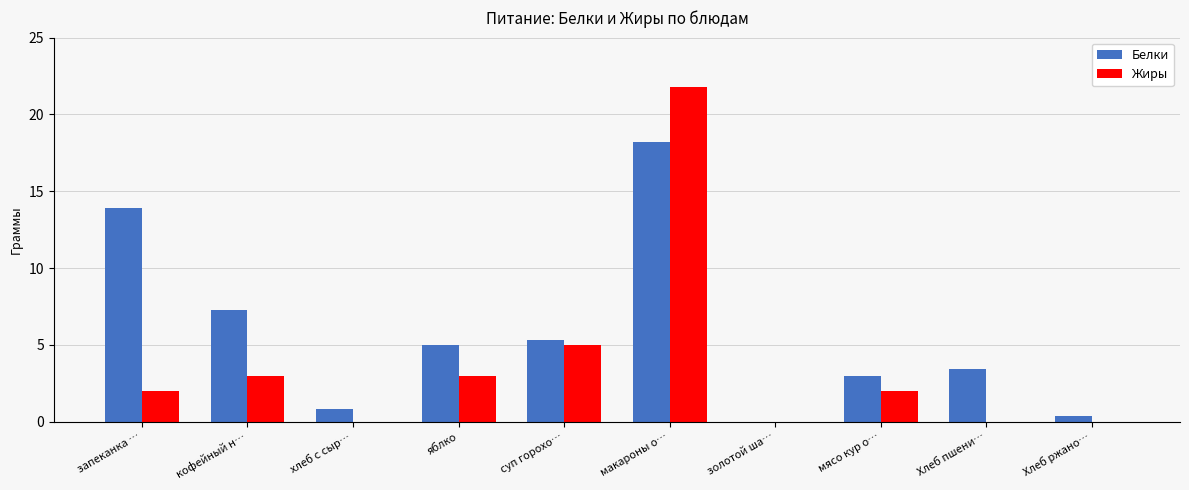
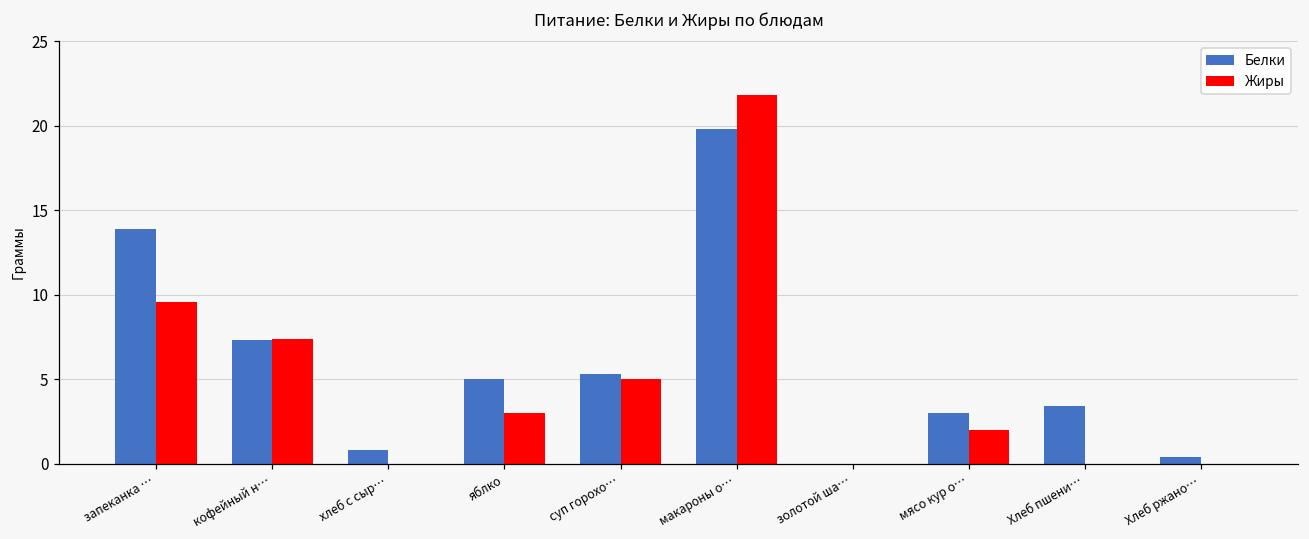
Жиры, запеканка …: 2.0 -> 9.6
Жиры, кофейный н…: 3.0 -> 7.4
Белки, макароны о…: 18.2 -> 19.8
